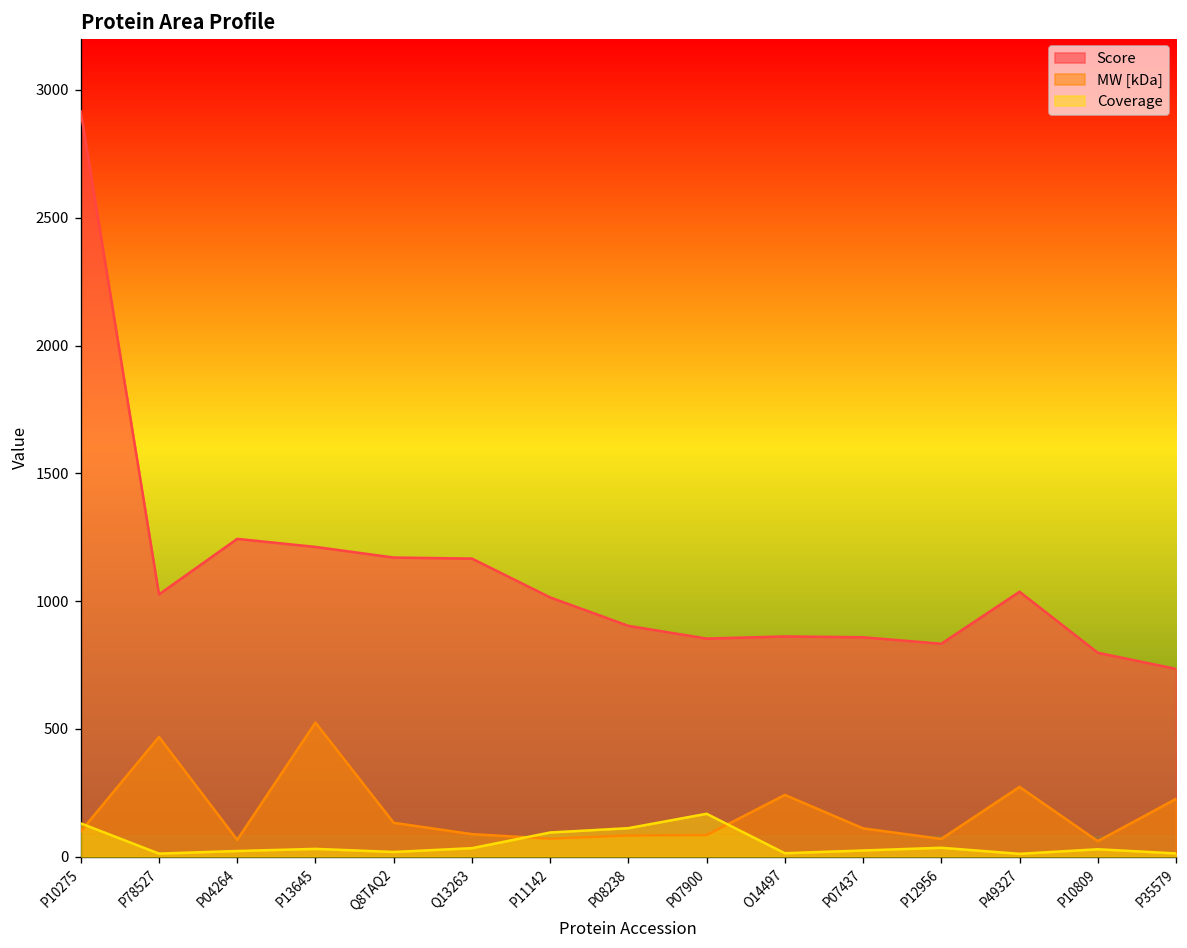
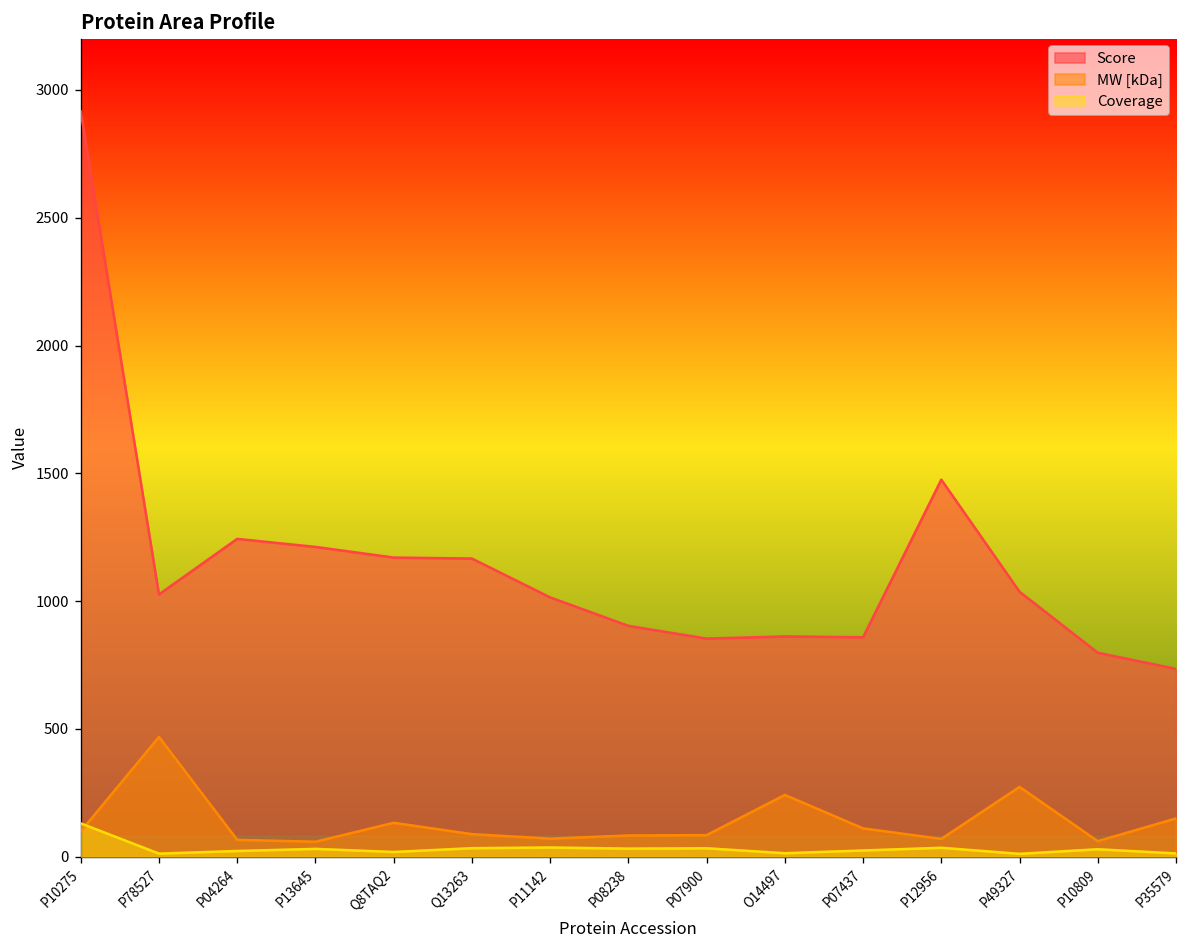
MW [kDa], P13645: 520 -> 60
Coverage, P11142: 90 -> 40
Coverage, P08238: 110 -> 30
Coverage, P07900: 170 -> 30
Score, P12956: 830 -> 1480
MW [kDa], P35579: 230 -> 150
